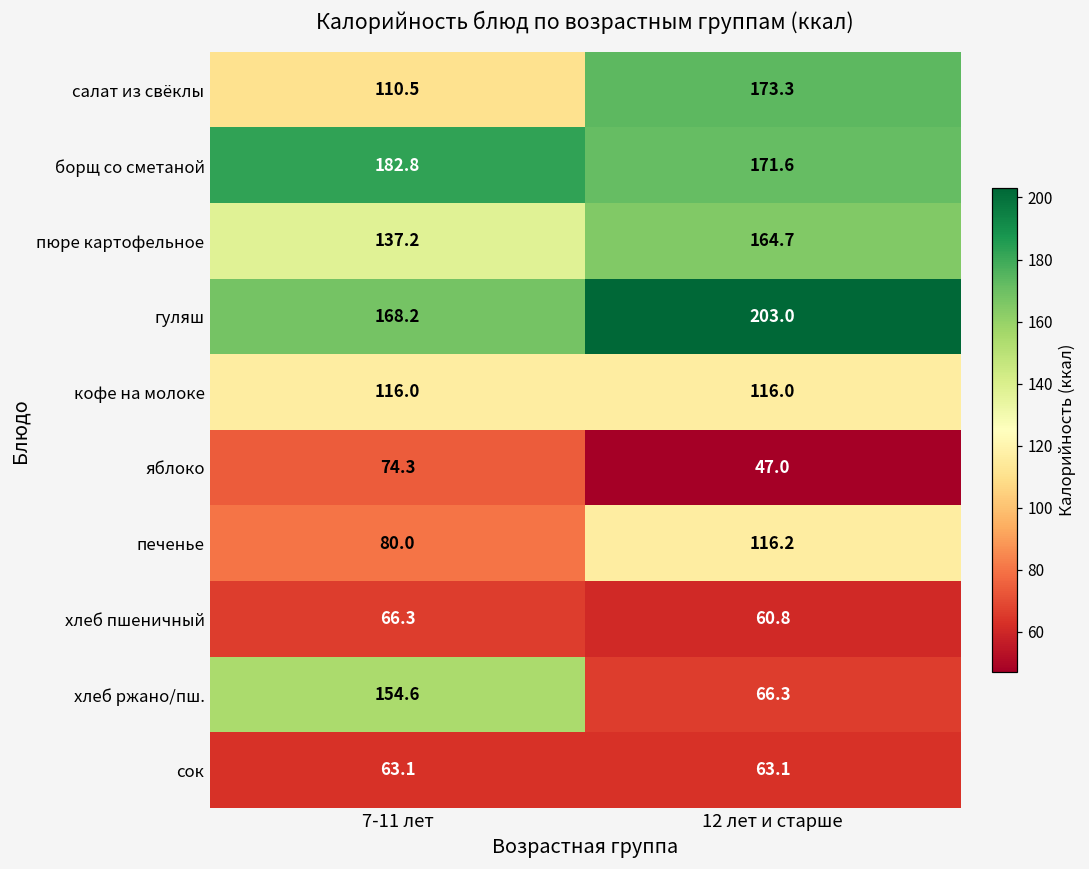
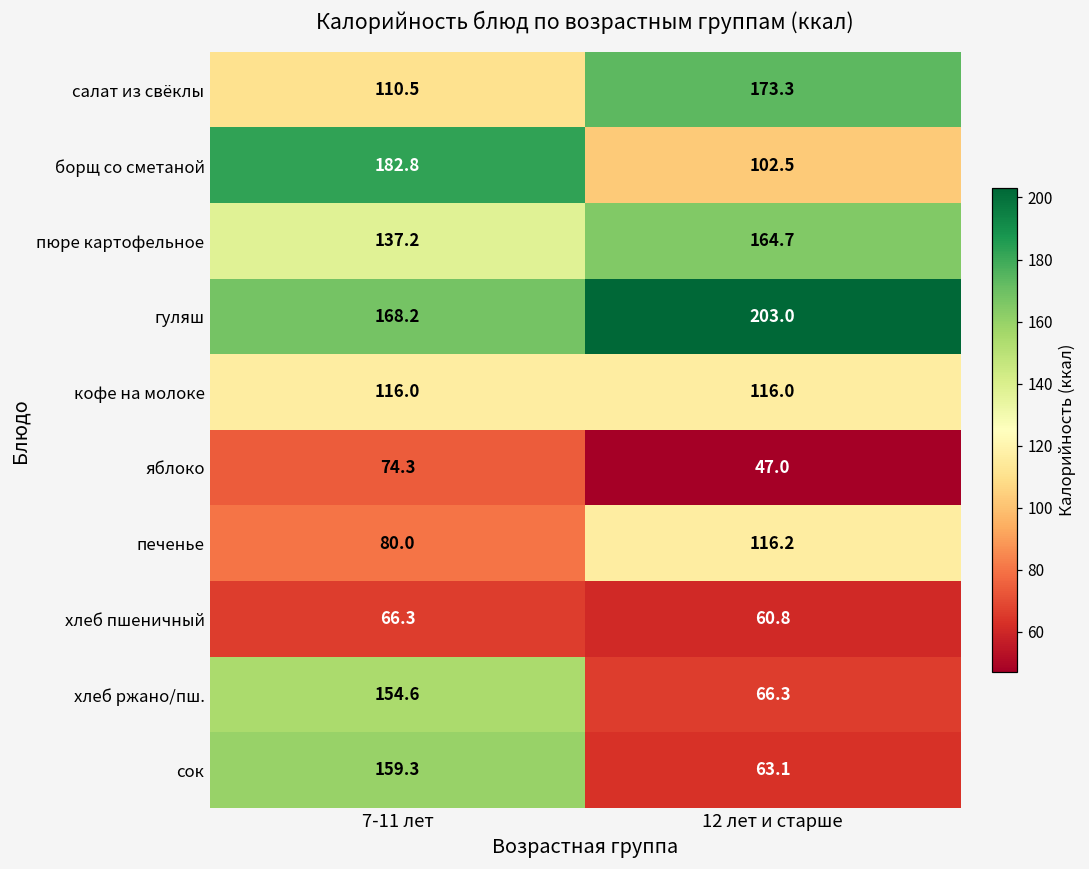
борщ со сметаной, 12 лет и старше: 171.6 -> 102.5
сок, 7-11 лет: 63.1 -> 159.3
